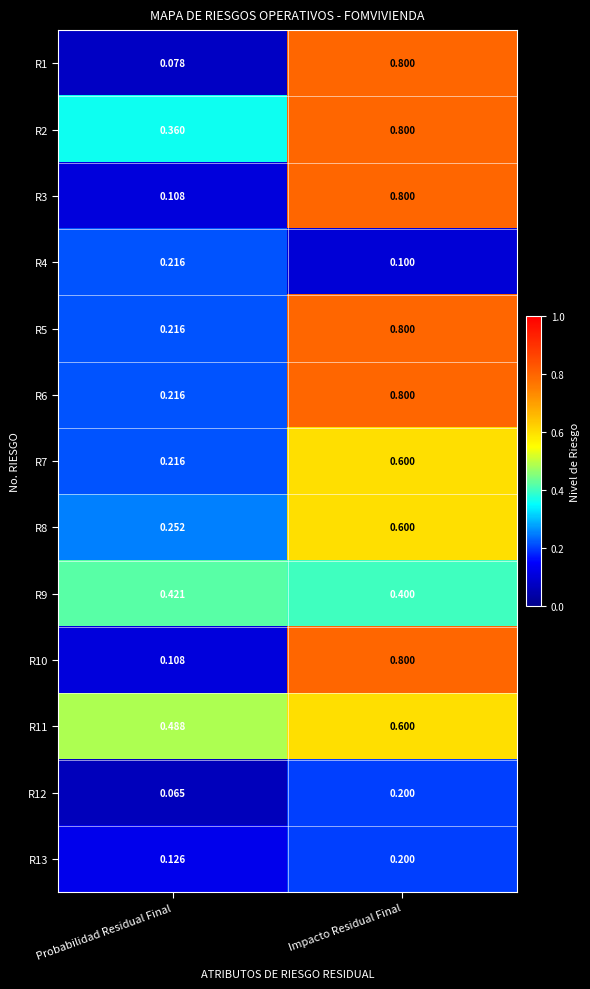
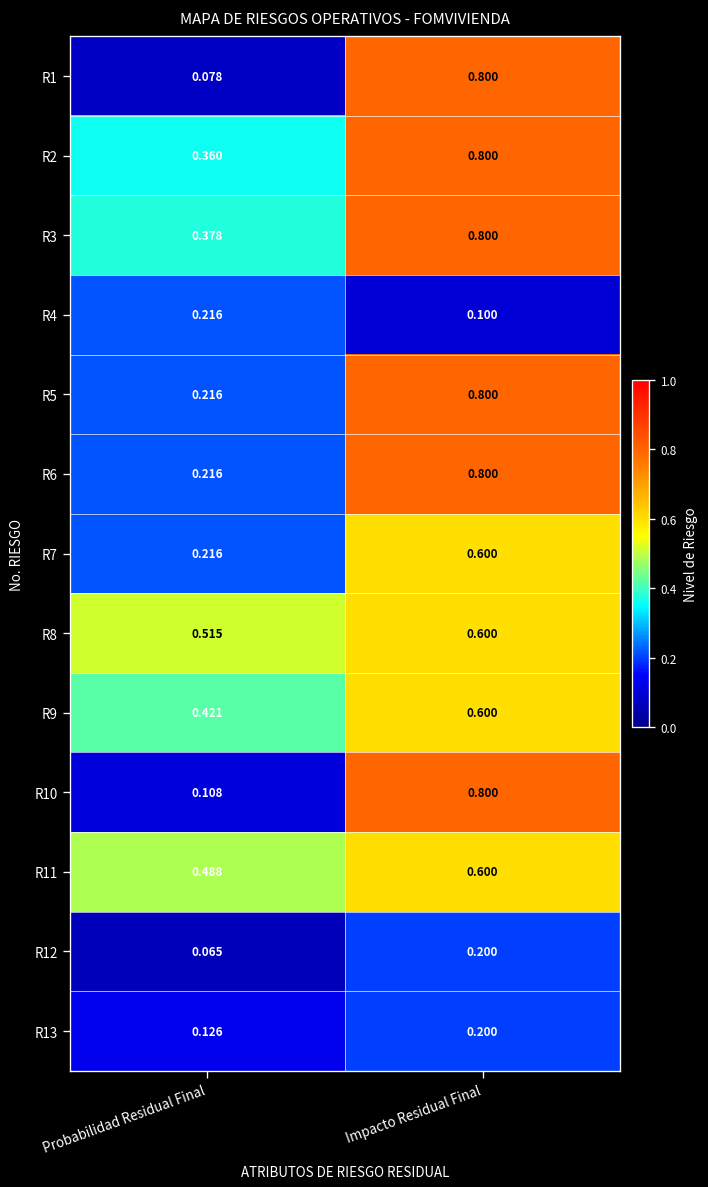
R3, Probabilidad Residual Final: 0.108 -> 0.378
R8, Probabilidad Residual Final: 0.252 -> 0.515
R9, Impacto Residual Final: 0.400 -> 0.600
